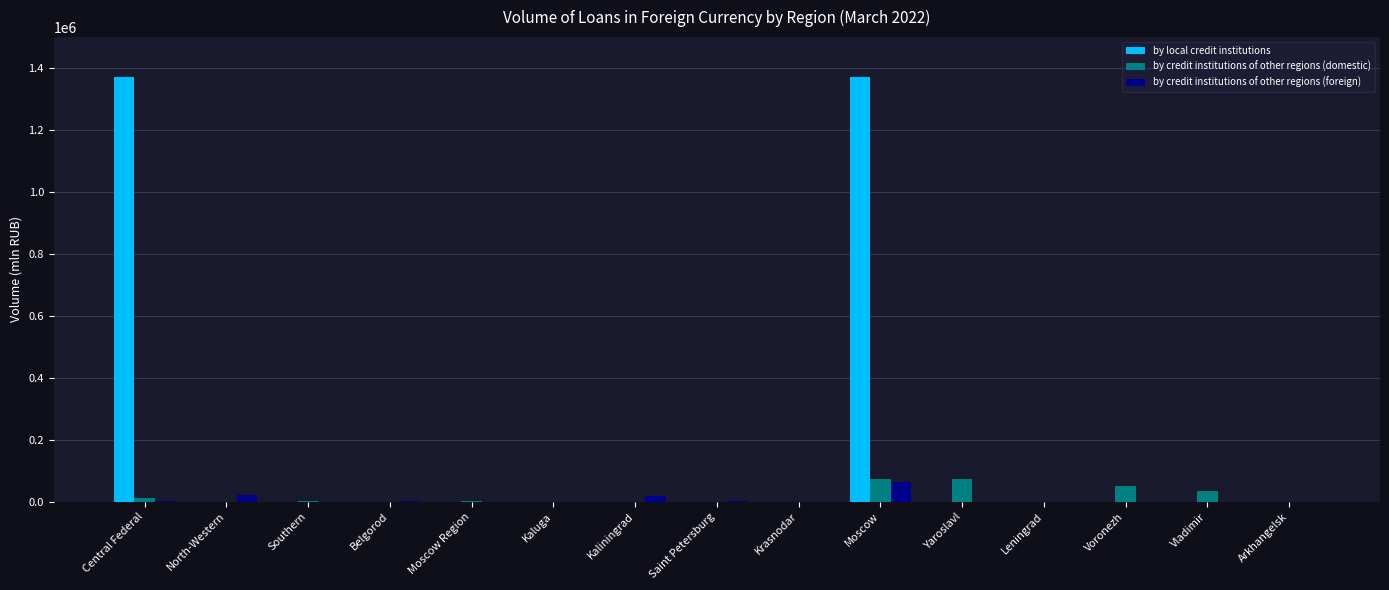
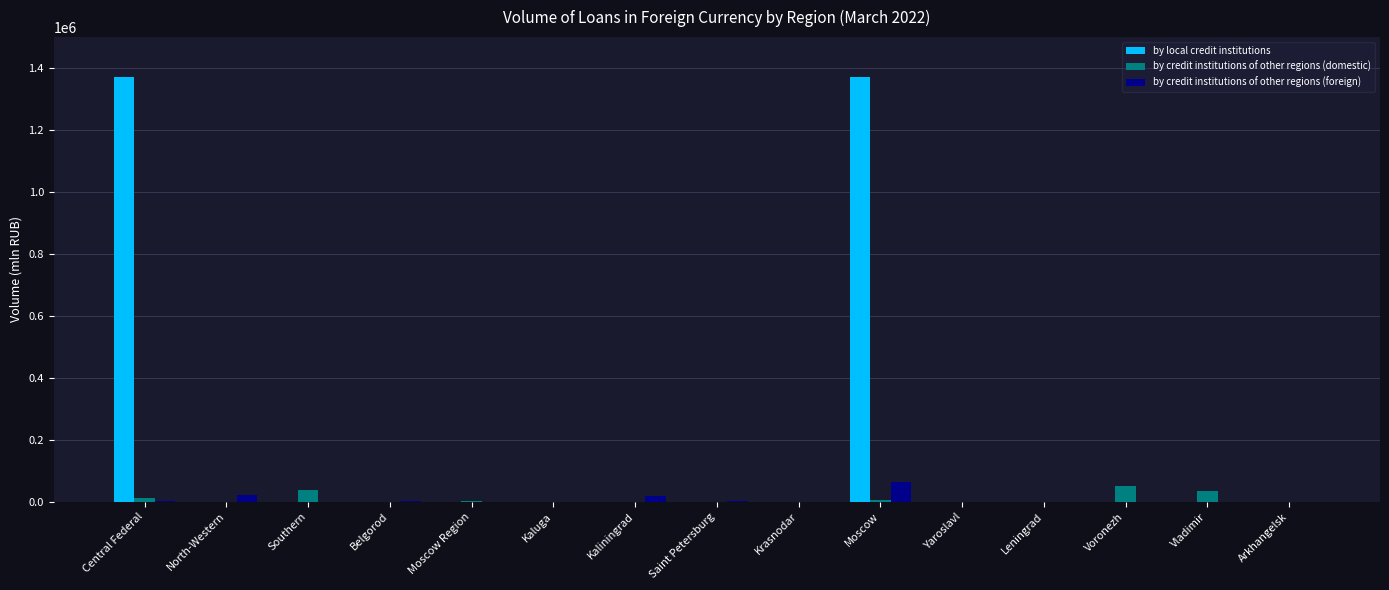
by credit institutions of other regions (domestic), Southern: 0 -> 40000
by credit institutions of other regions (domestic), Moscow: 80000 -> 10000
by credit institutions of other regions (domestic), Yaroslavl: 70000 -> 0
